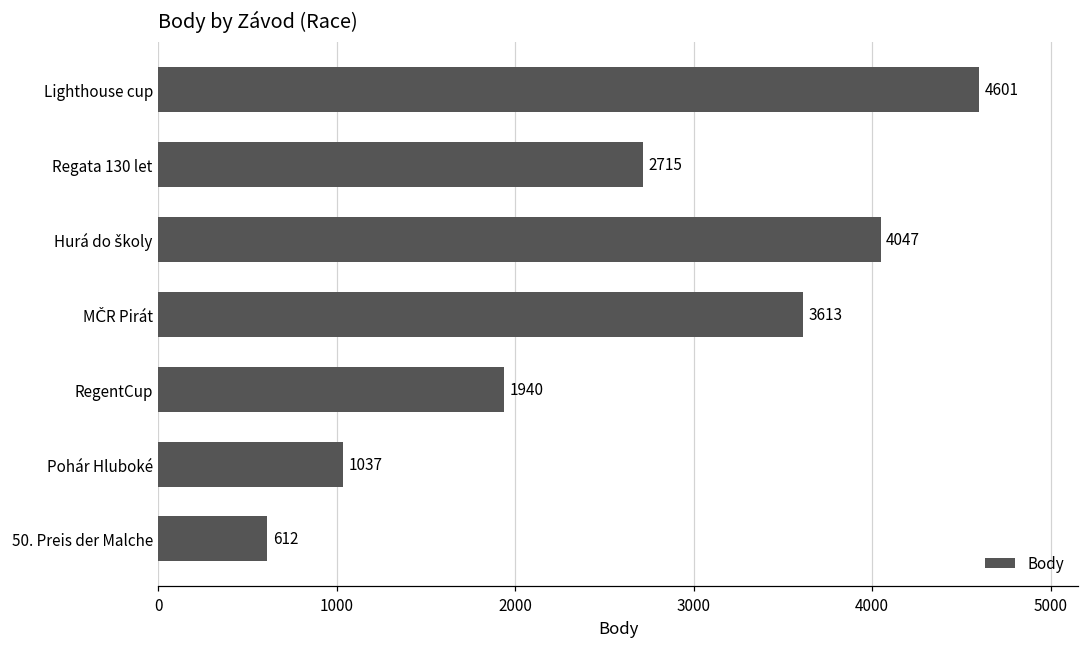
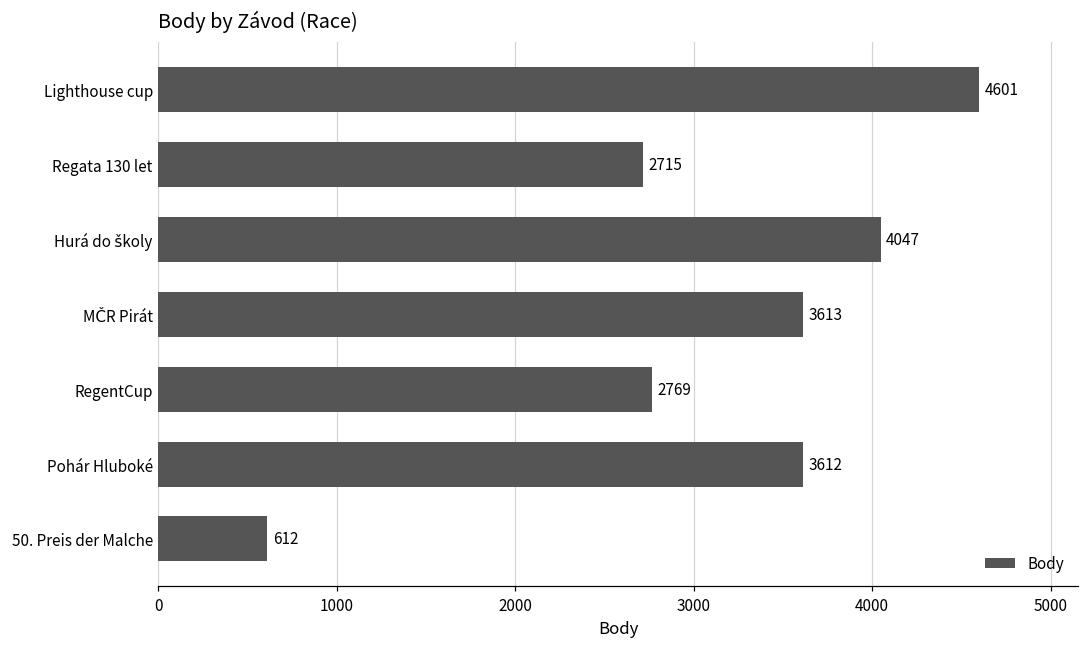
RegentCup: 1940 -> 2769
Pohár Hluboké: 1037 -> 3612
